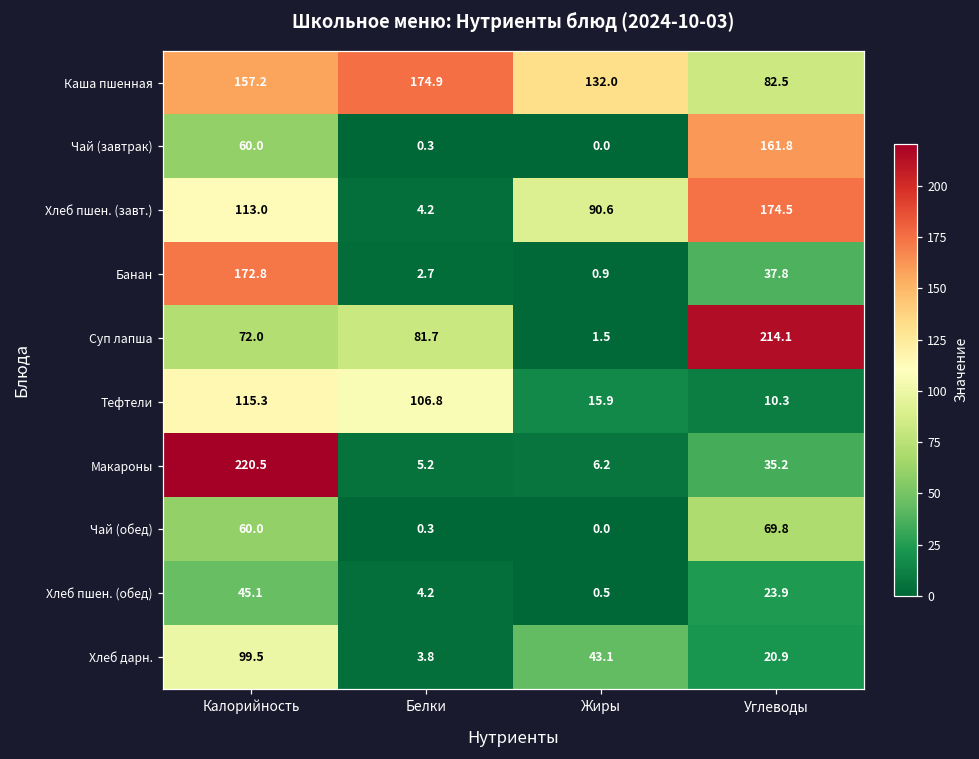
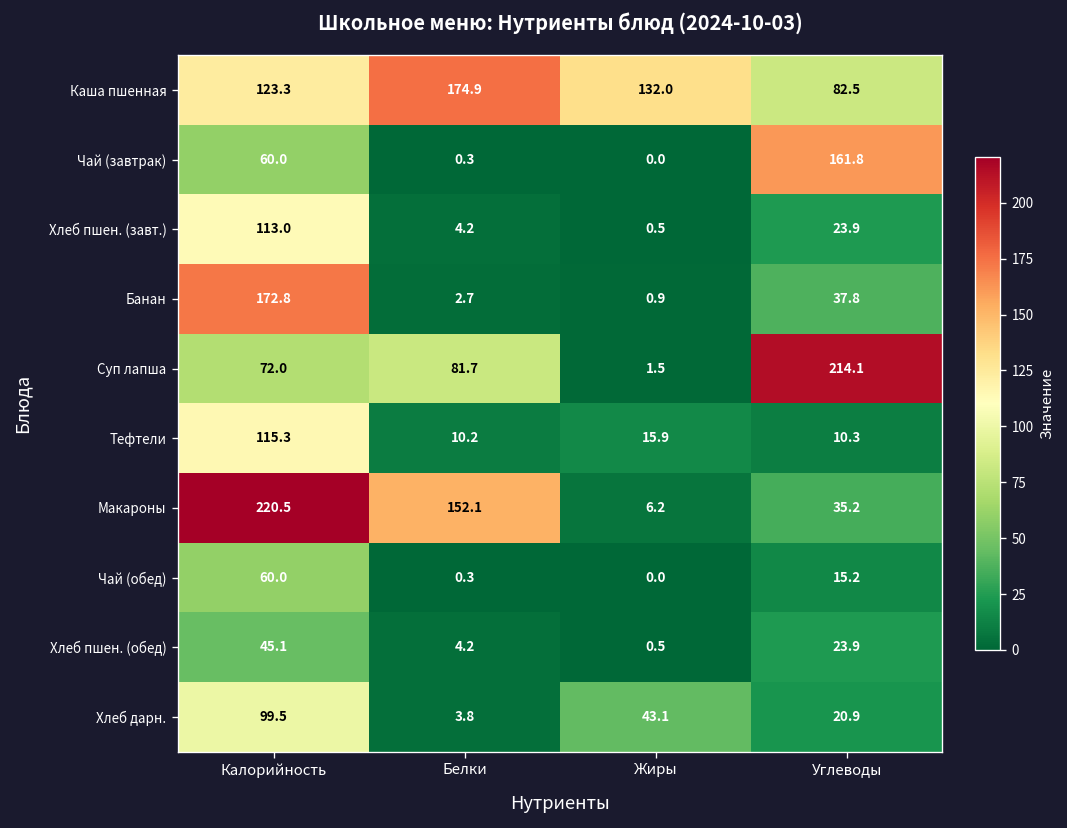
Каша пшенная, Калорийность: 157.2 -> 123.3
Хлеб пшен. (завт.), Жиры: 90.6 -> 0.5
Хлеб пшен. (завт.), Углеводы: 174.5 -> 23.9
Тефтели, Белки: 106.8 -> 10.2
Макароны, Белки: 5.2 -> 152.1
Чай (обед), Углеводы: 69.8 -> 15.2
